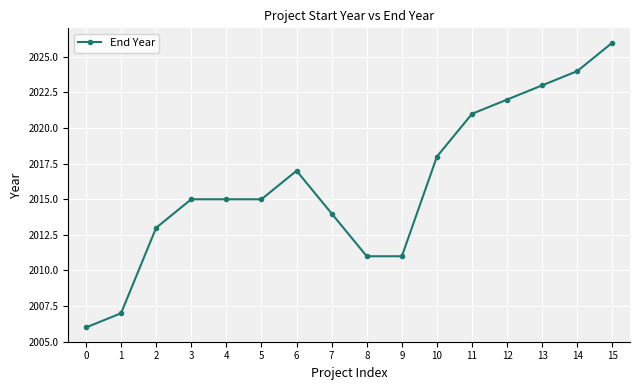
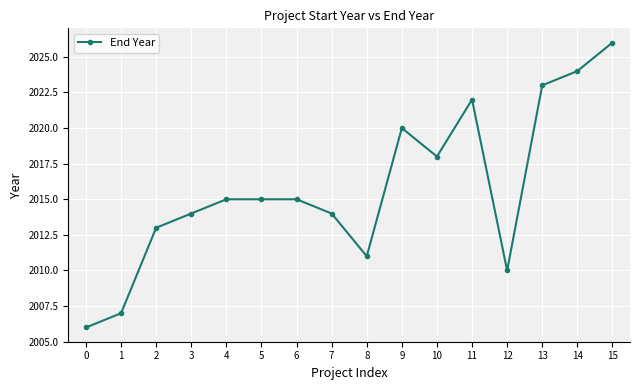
3: 2015 -> 2014
6: 2017 -> 2015
9: 2011 -> 2020
11: 2021 -> 2022
12: 2022 -> 2010
